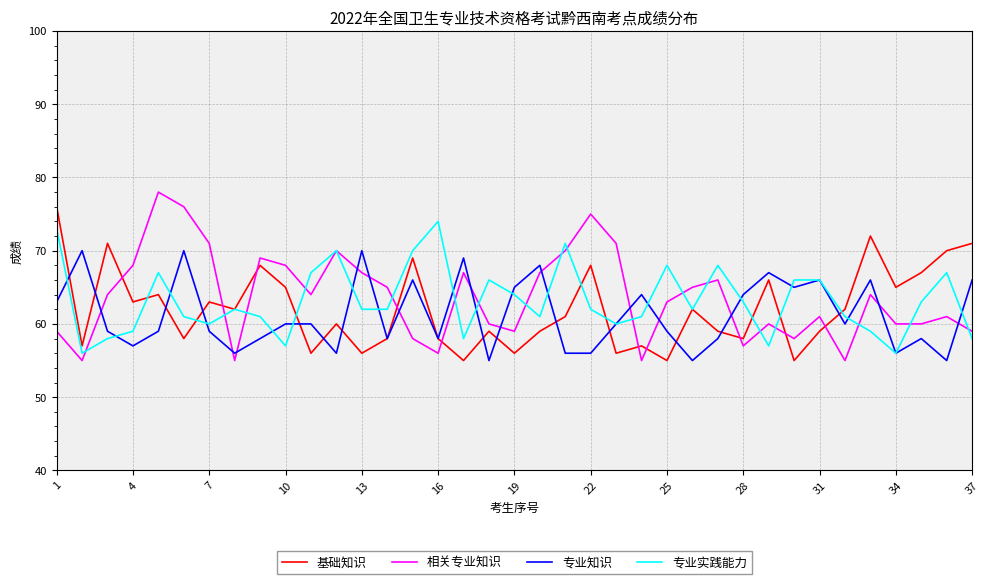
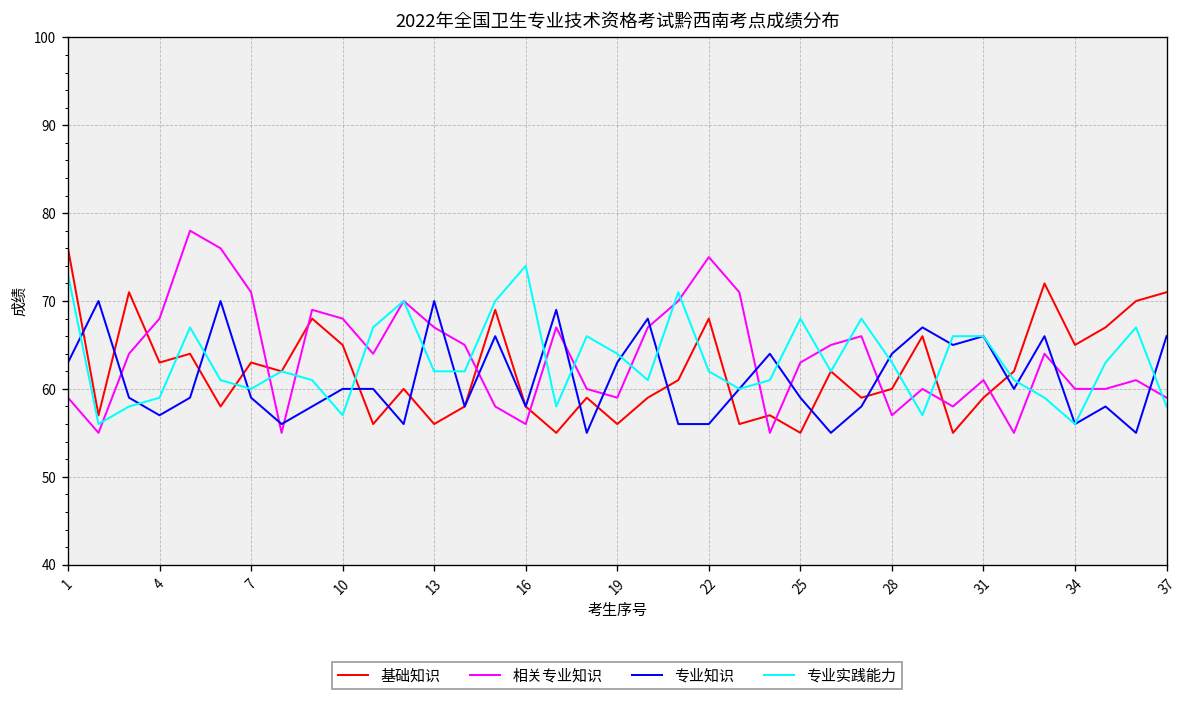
专业知识, 19: 65 -> 63
基础知识, 28: 58 -> 60
